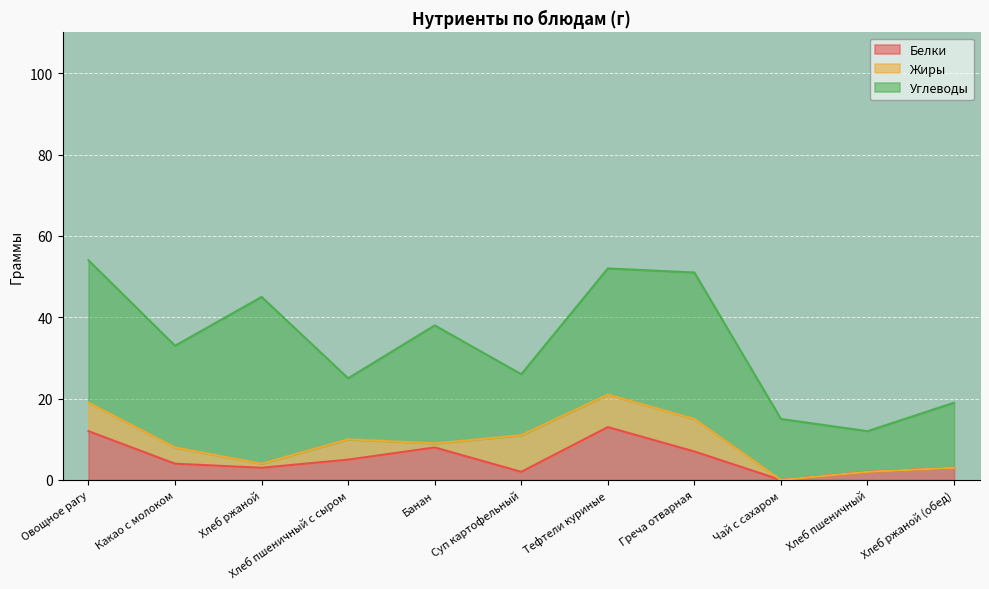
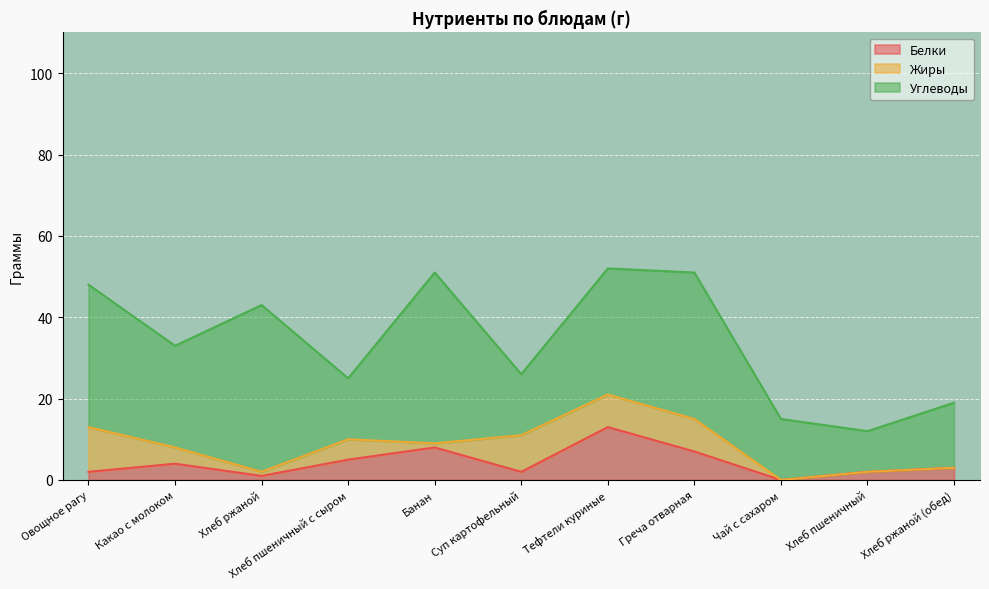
Белки, Овощное рагу: 12 -> 2
Жиры, Овощное рагу: 7 -> 11
Белки, Хлеб ржаной: 3 -> 1
Углеводы, Банан: 29 -> 42
